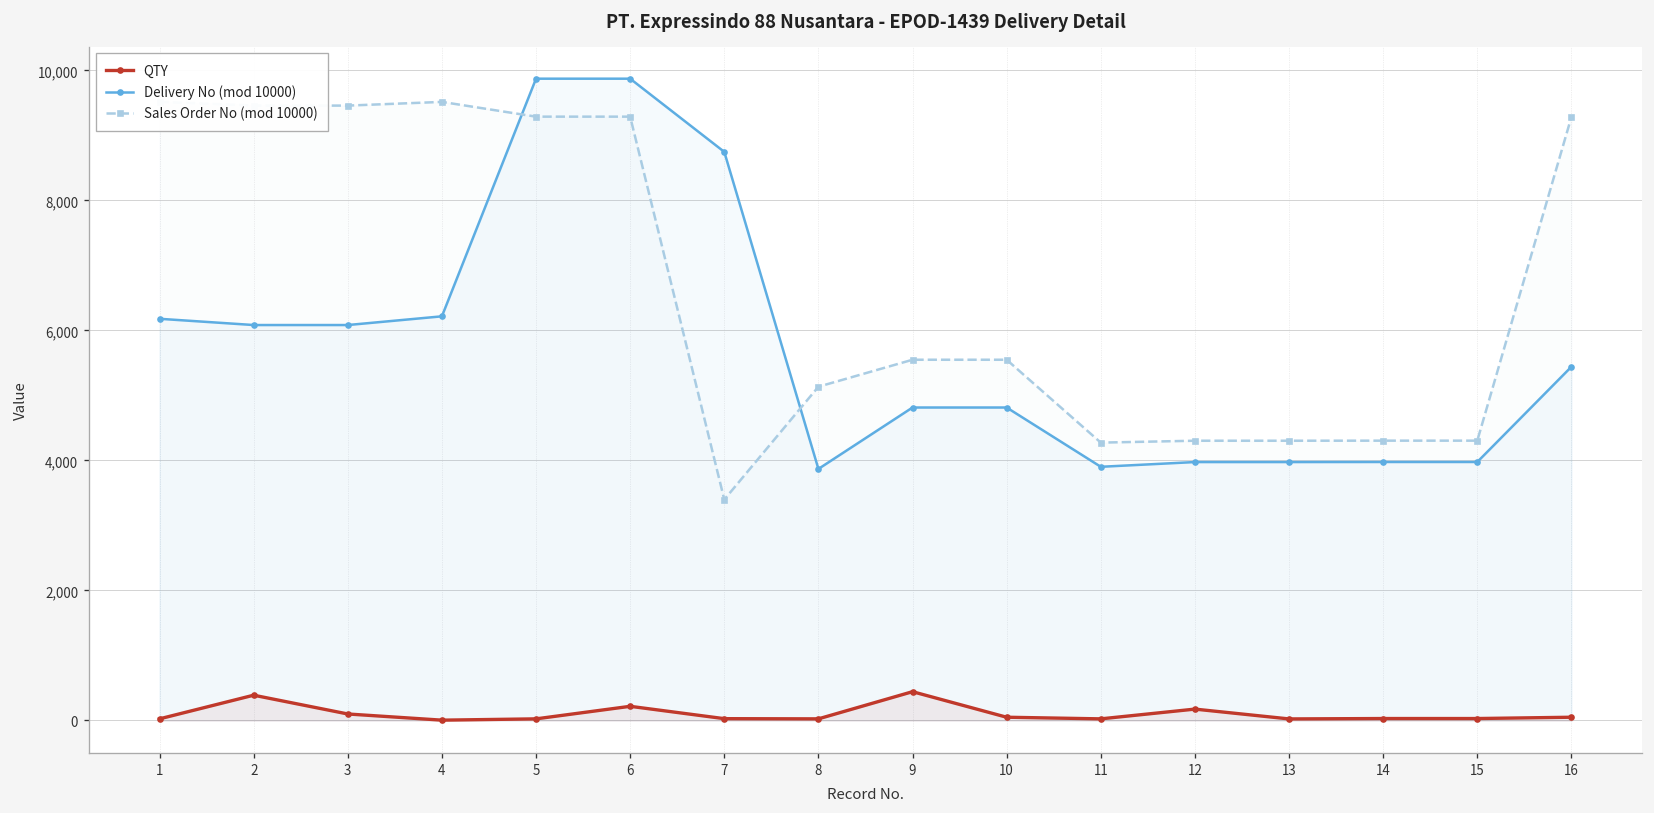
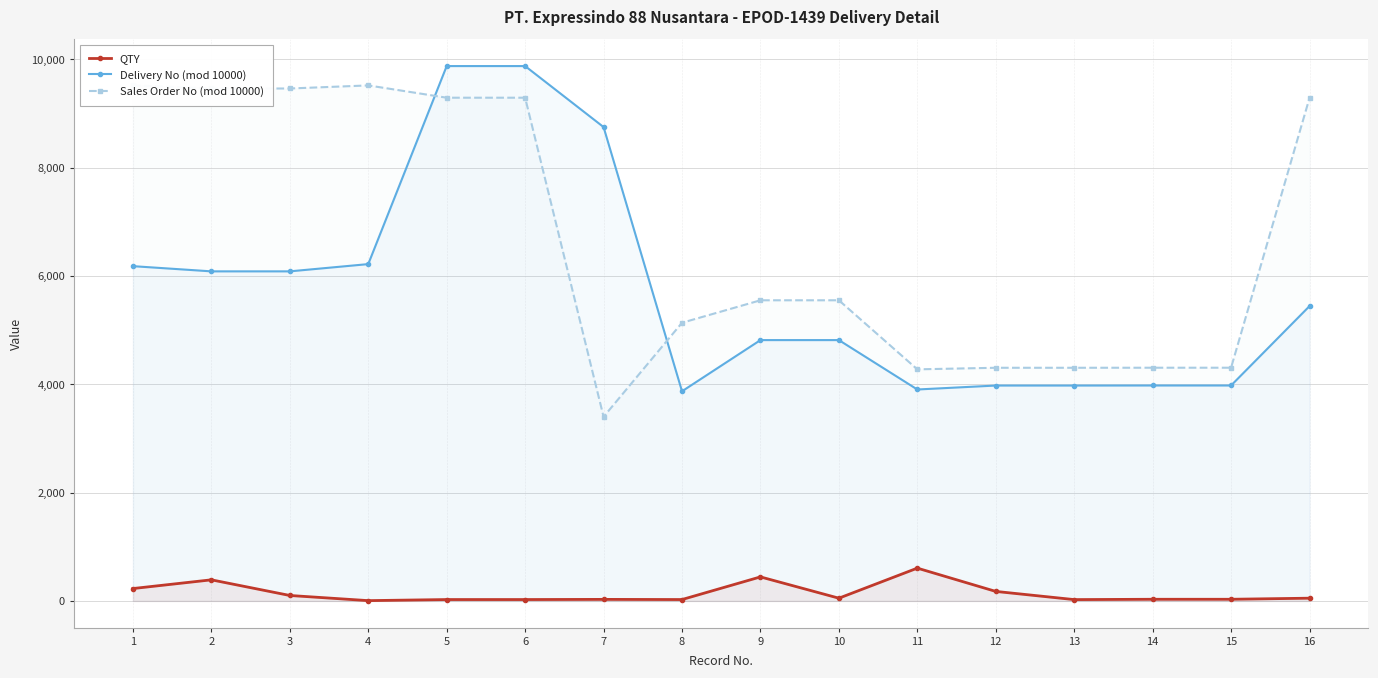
QTY, 1: 0 -> 200
QTY, 6: 200 -> 0
QTY, 11: 0 -> 600
